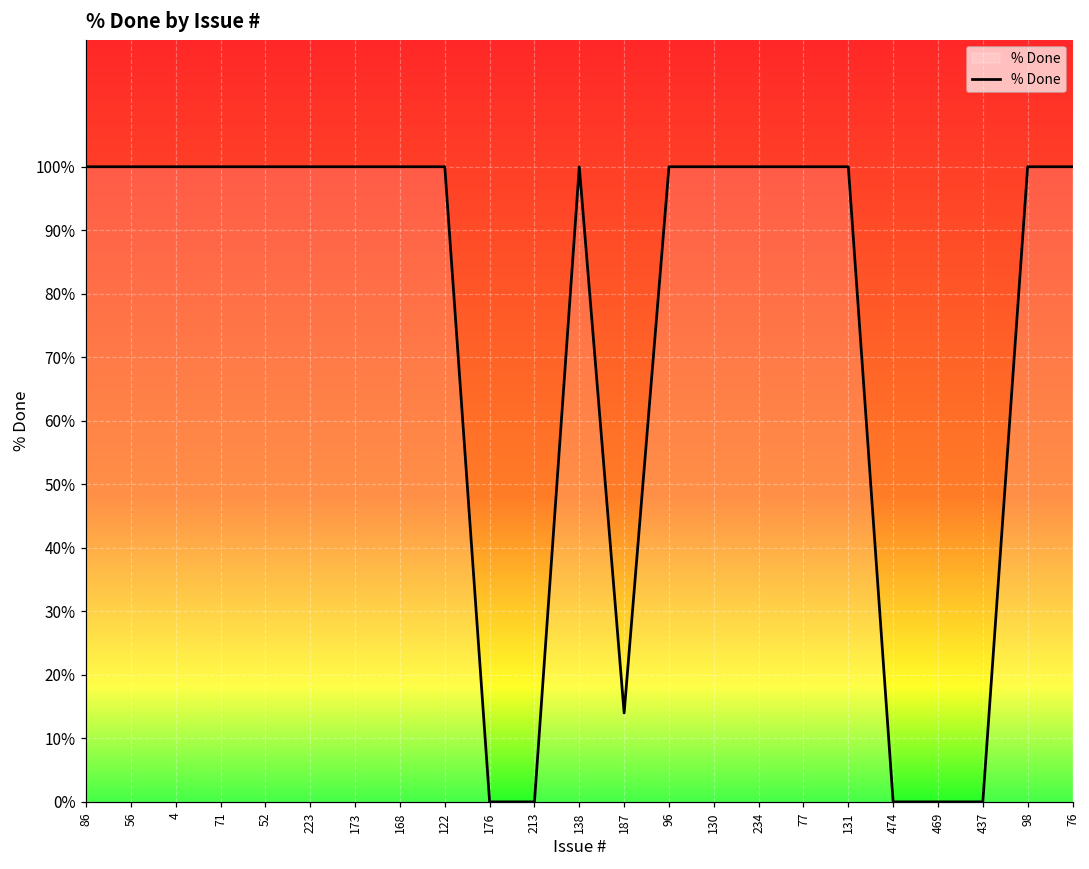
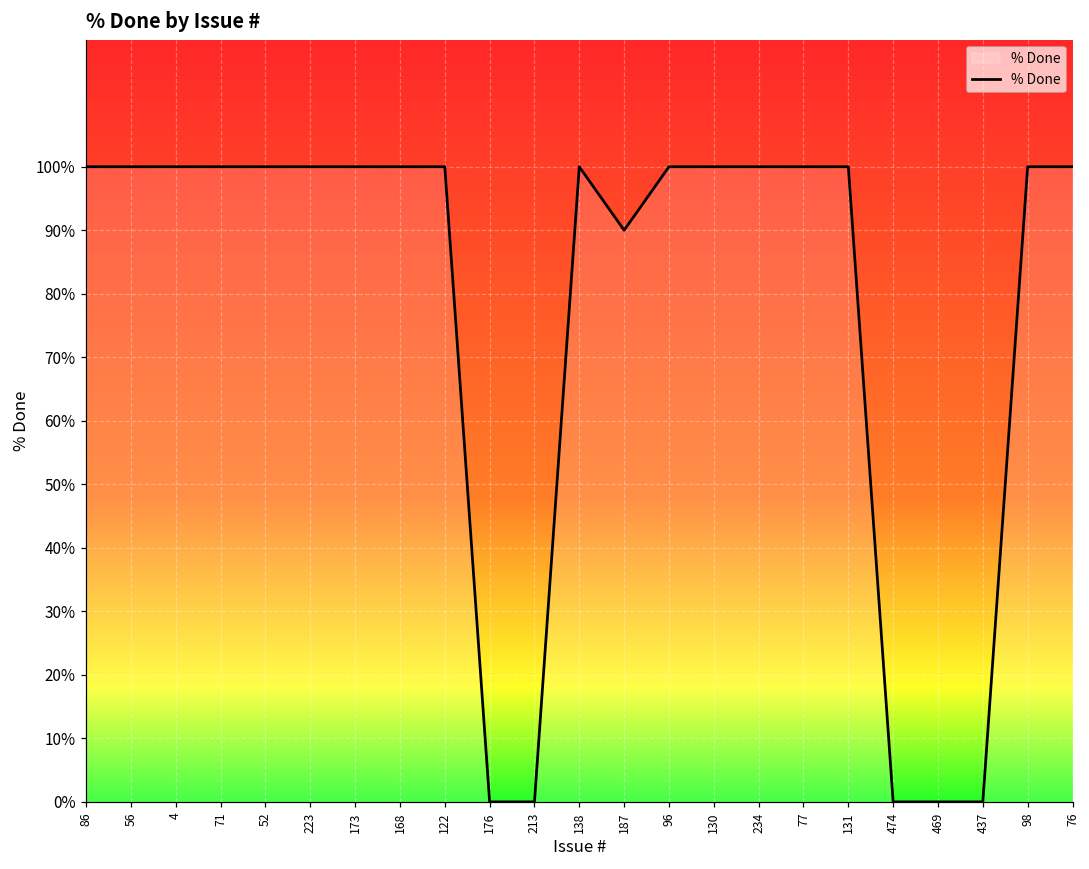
187: 14% -> 90%
